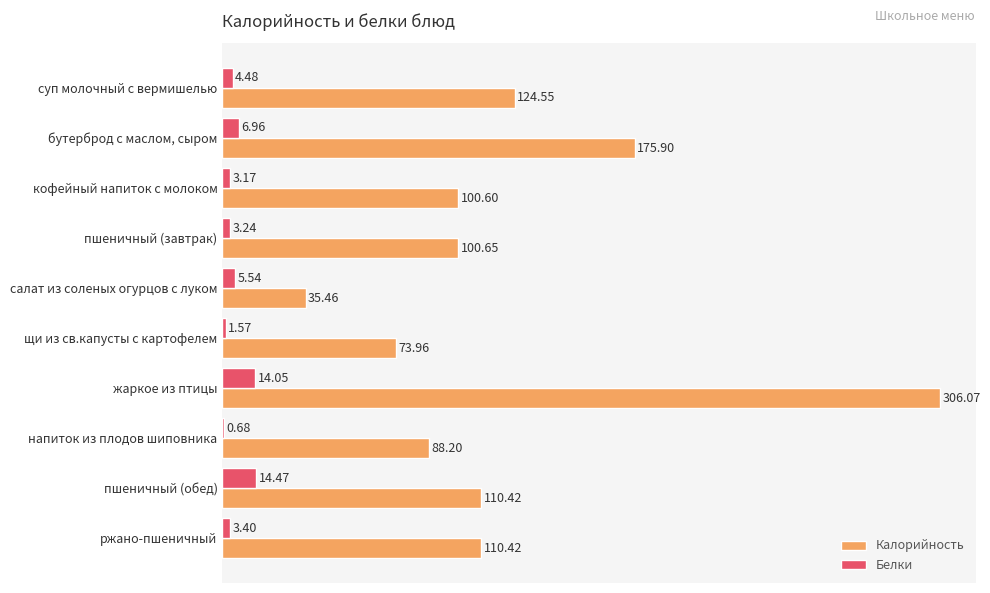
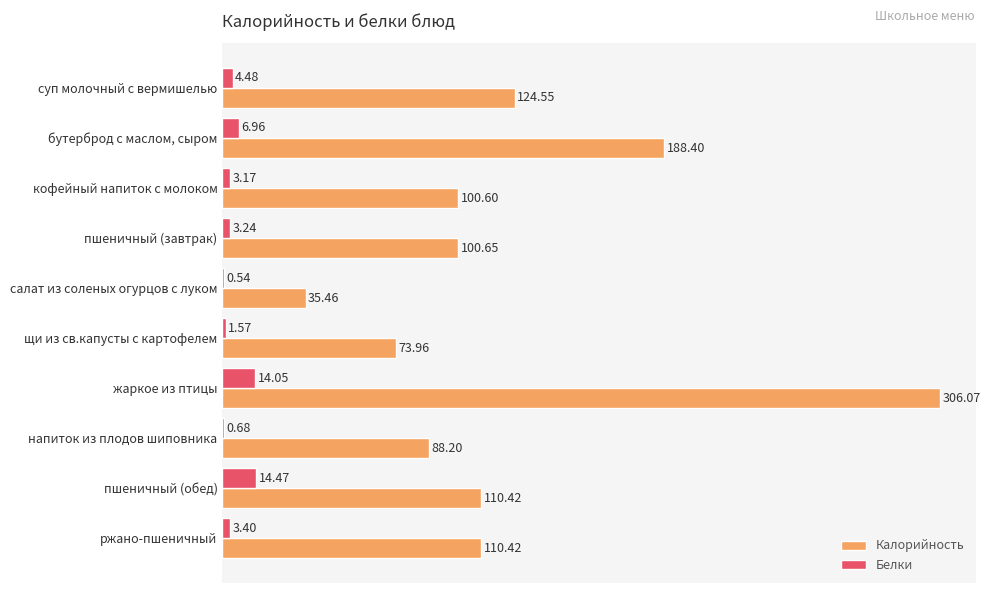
Калорийность, бутерброд с маслом, сыром: 175.90 -> 188.40
Белки, салат из соленых огурцов с луком: 5.54 -> 0.54
